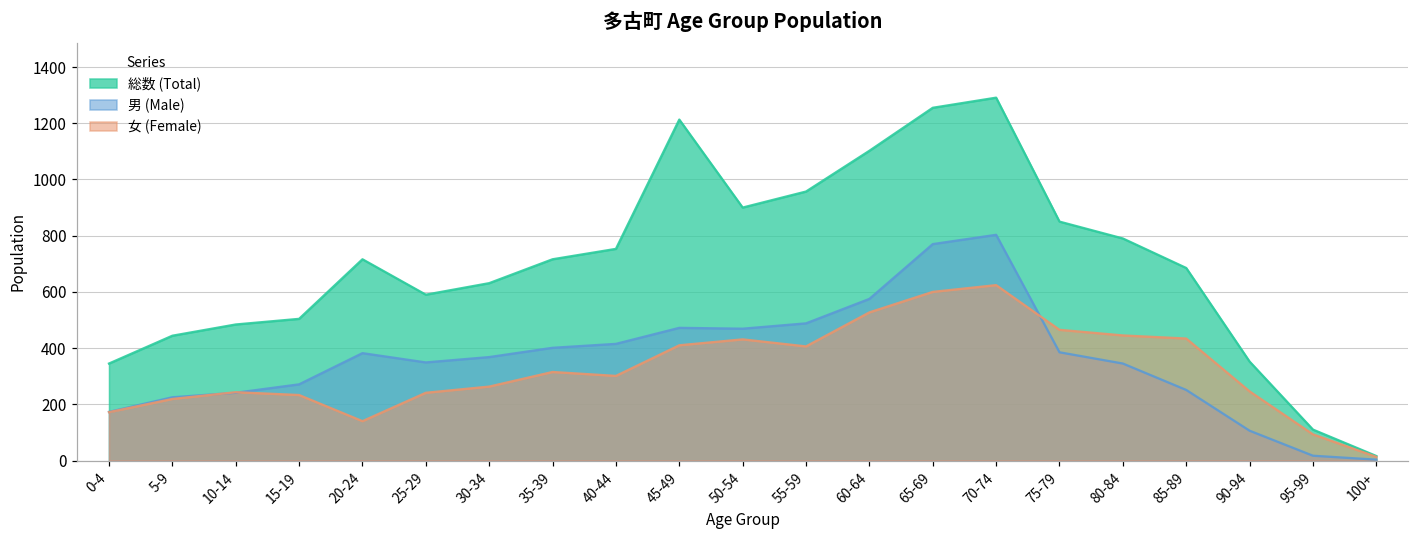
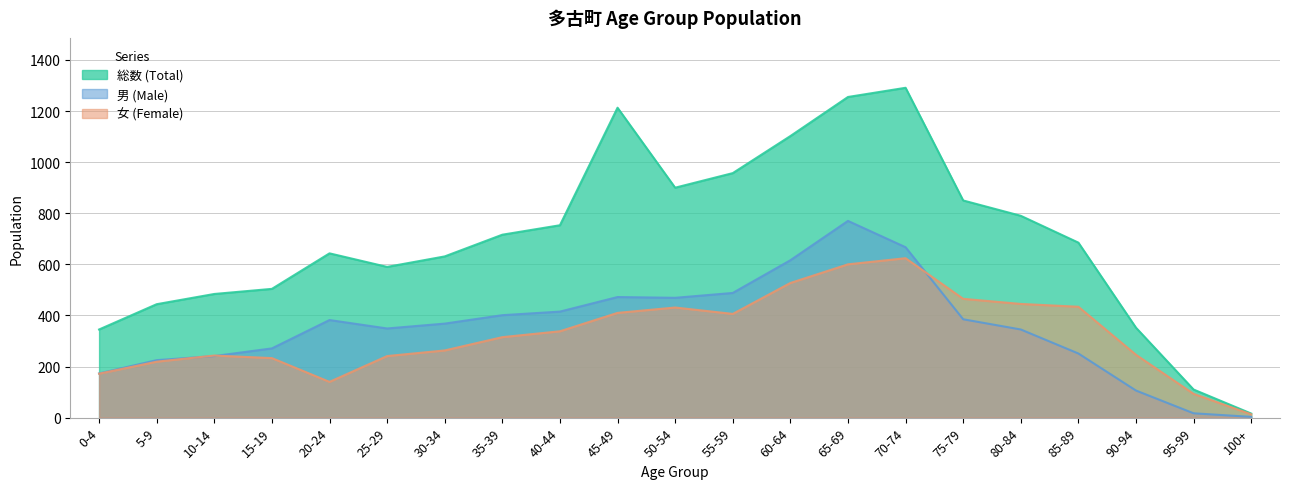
総数 (Total), 20-24: 720 -> 640
女 (Female), 40-44: 300 -> 340
男 (Male), 60-64: 580 -> 620
男 (Male), 70-74: 800 -> 670
